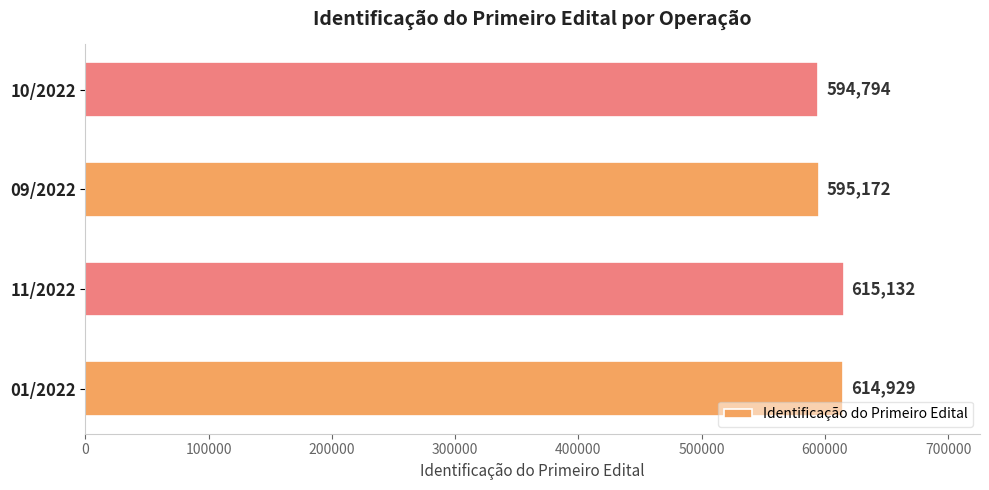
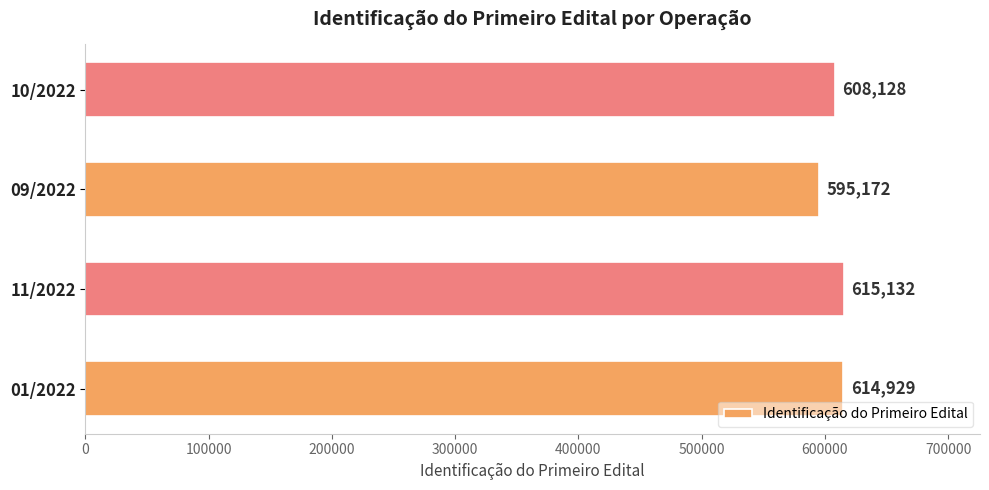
10/2022: 594,794 -> 608,128
